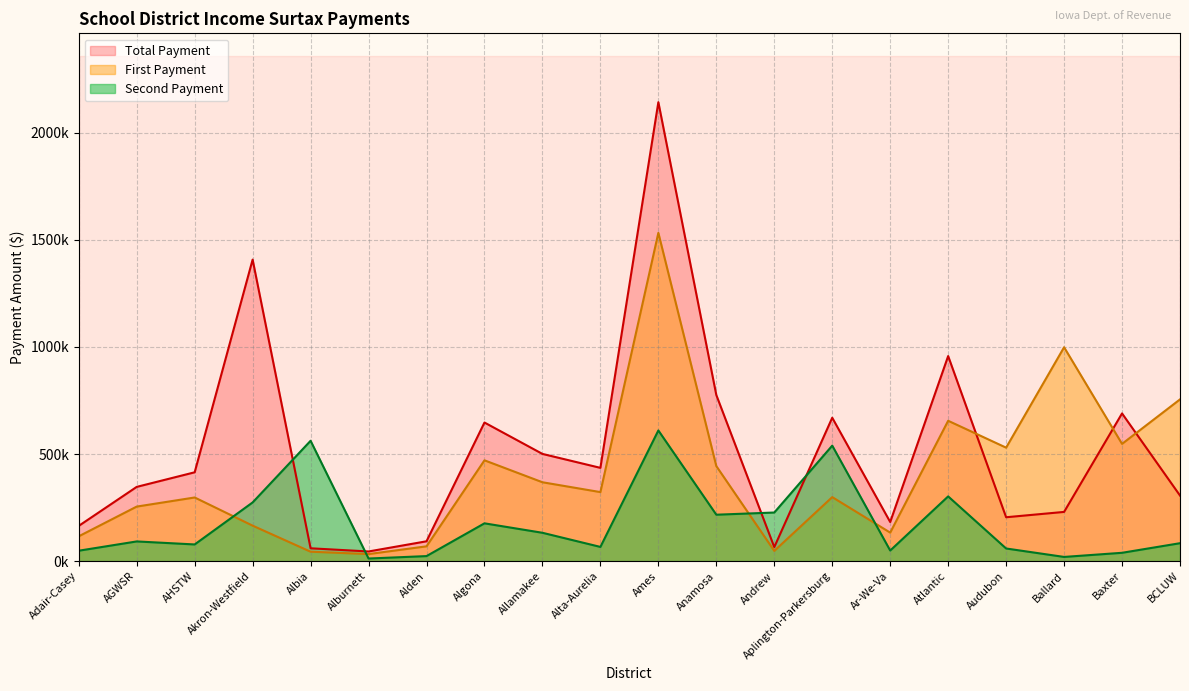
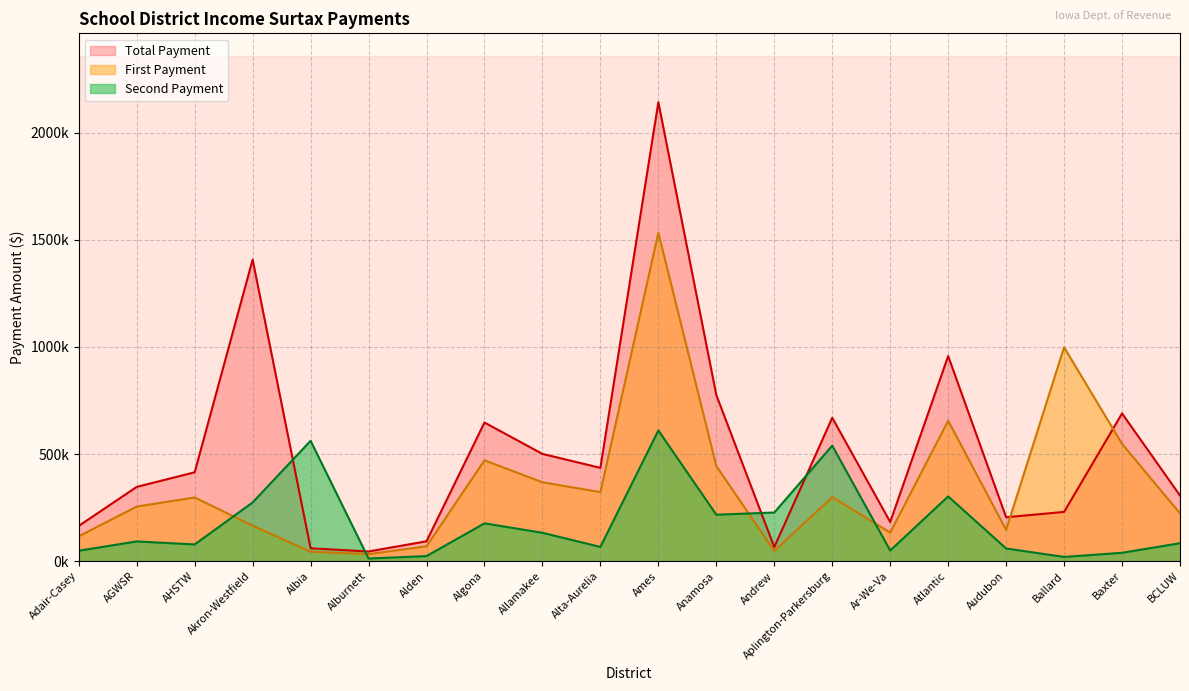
First Payment, Audubon: 530000 -> 150000
First Payment, BCLUW: 760000 -> 220000
